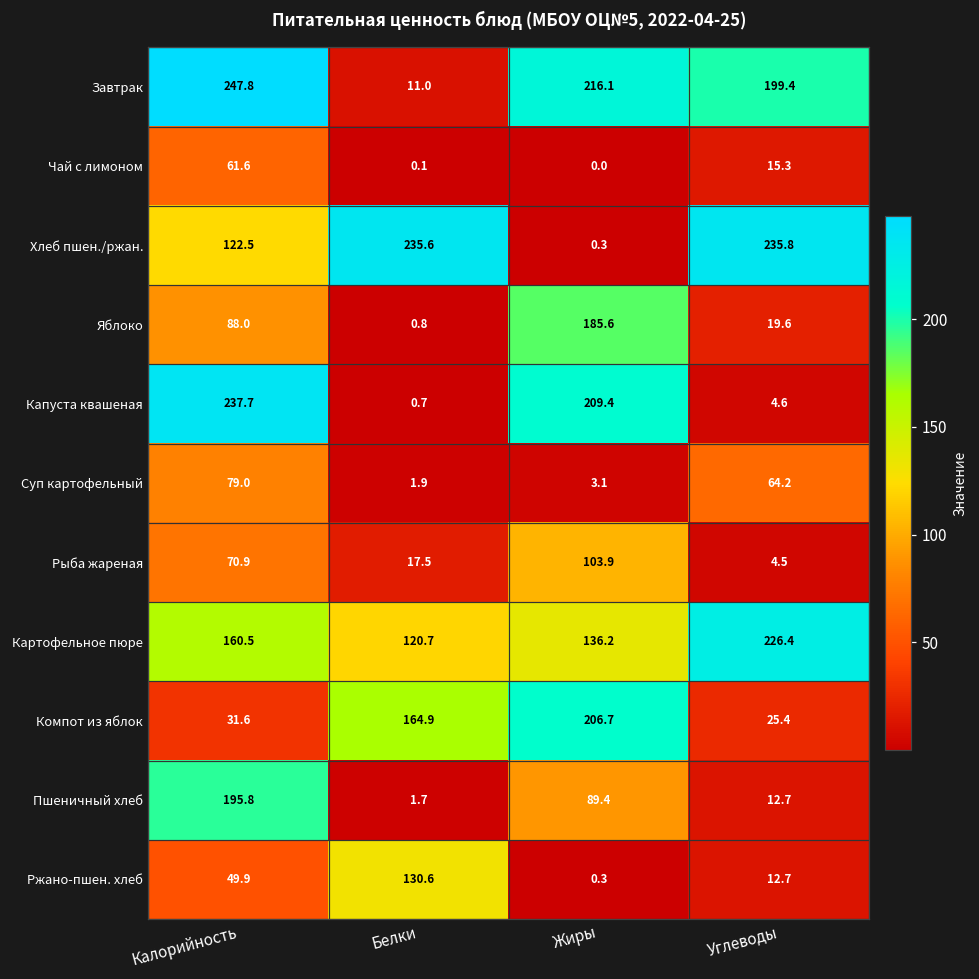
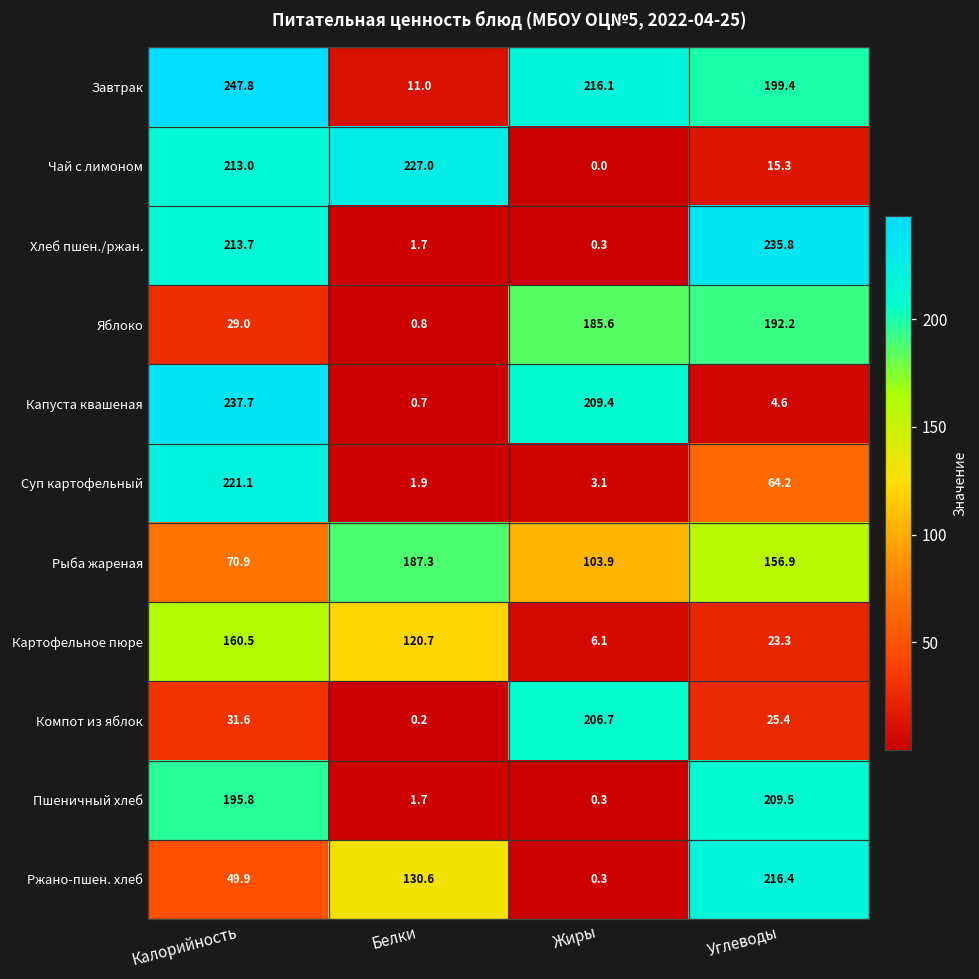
Чай с лимоном, Калорийность: 61.6 -> 213.0
Чай с лимоном, Белки: 0.1 -> 227.0
Хлеб пшен./ржан., Калорийность: 122.5 -> 213.7
Хлеб пшен./ржан., Белки: 235.6 -> 1.7
Яблоко, Калорийность: 88.0 -> 29.0
Яблоко, Углеводы: 19.6 -> 192.2
Суп картофельный, Калорийность: 79.0 -> 221.1
Рыба жареная, Белки: 17.5 -> 187.3
Рыба жареная, Углеводы: 4.5 -> 156.9
Картофельное пюре, Жиры: 136.2 -> 6.1
Картофельное пюре, Углеводы: 226.4 -> 23.3
Компот из яблок, Белки: 164.9 -> 0.2
Пшеничный хлеб, Жиры: 89.4 -> 0.3
Пшеничный хлеб, Углеводы: 12.7 -> 209.5
Ржано-пшен. хлеб, Углеводы: 12.7 -> 216.4
